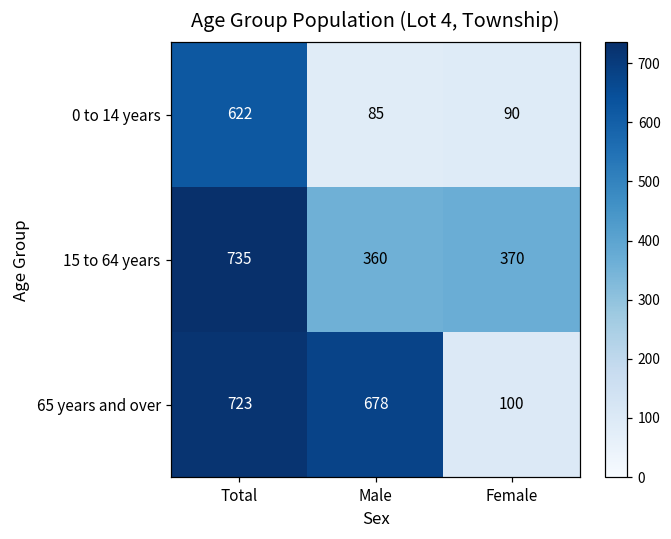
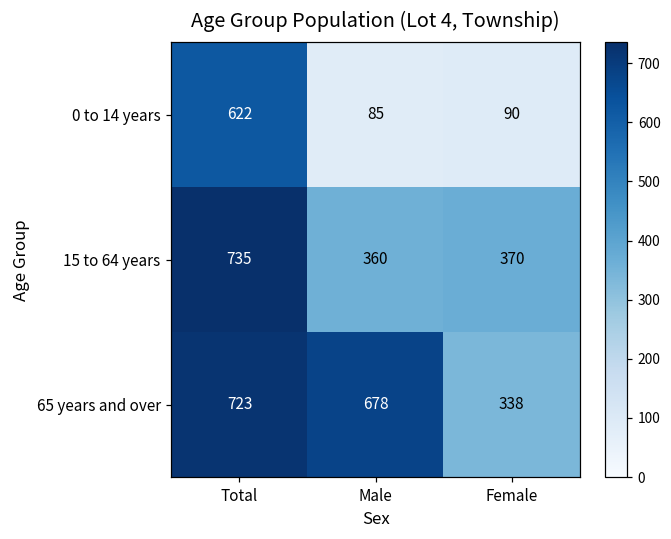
65 years and over, Female: 100 -> 338
